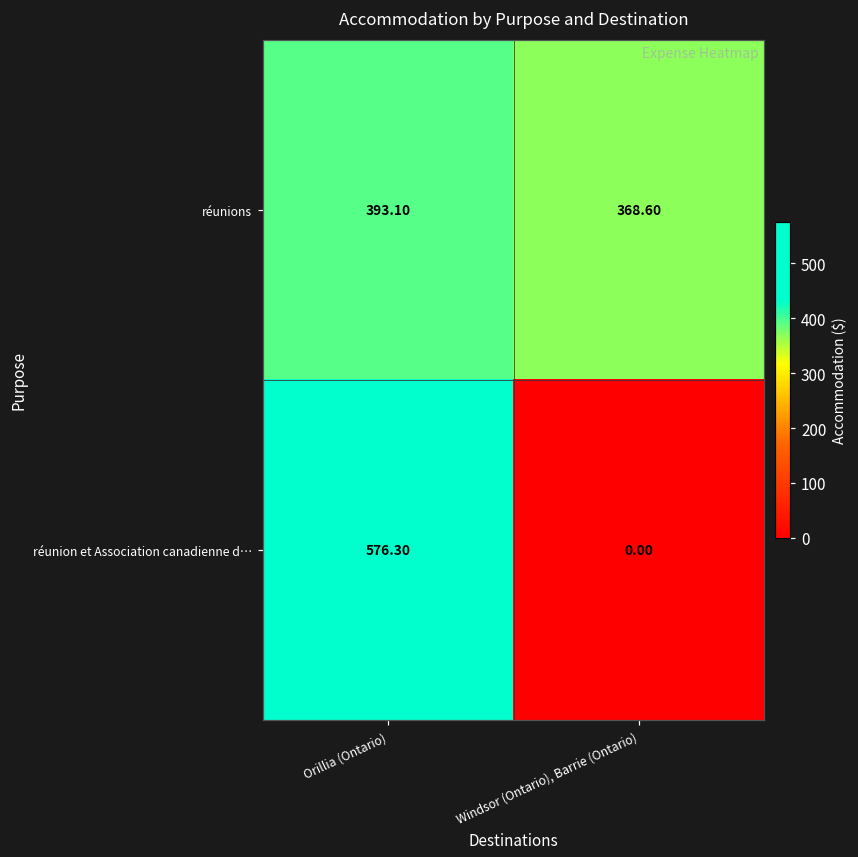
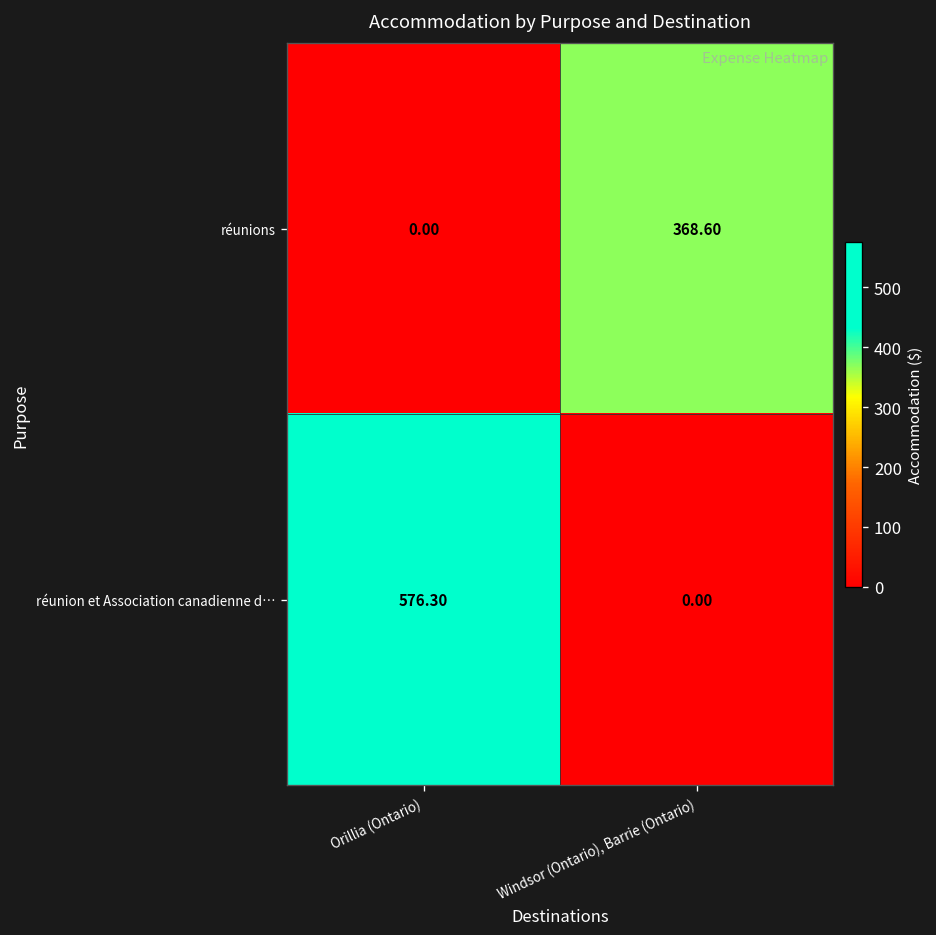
réunions, Orillia (Ontario): 393.10 -> 0.00
